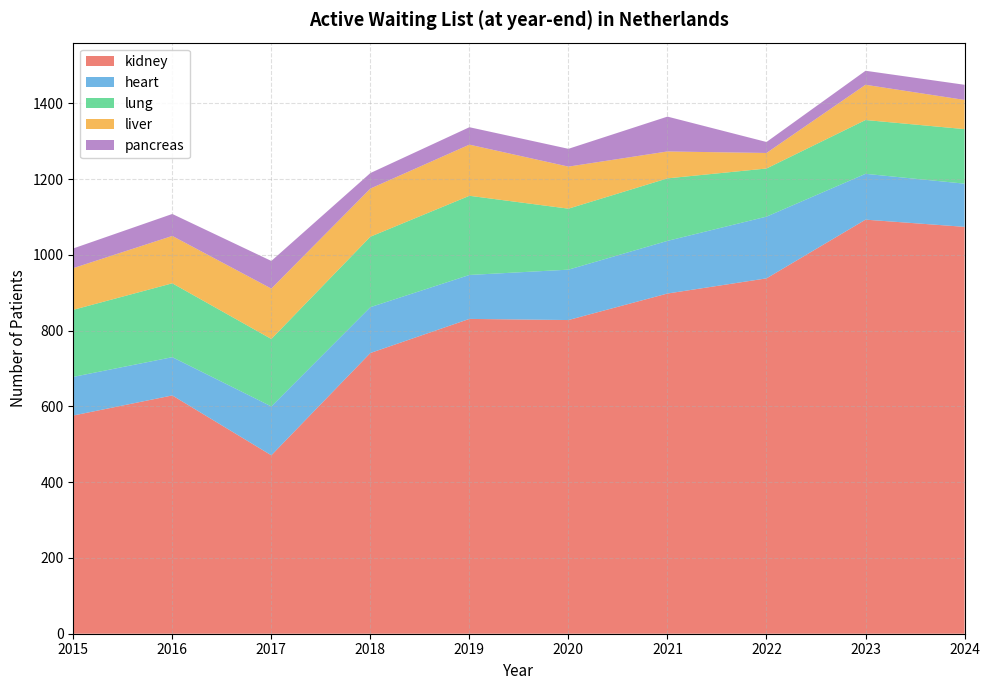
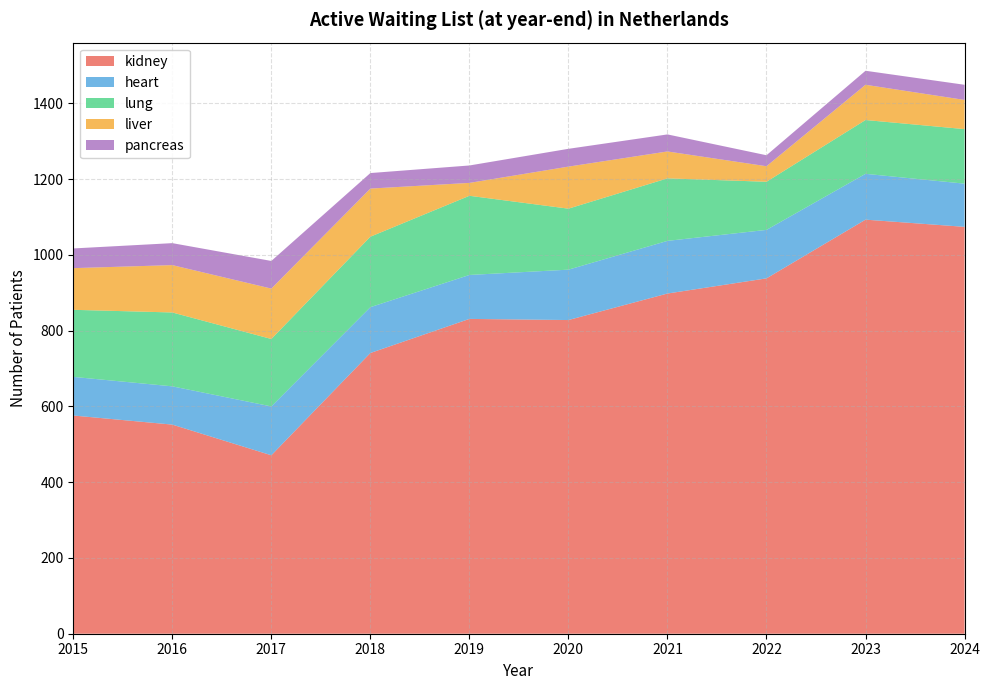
kidney, 2016: 630 -> 550
liver, 2019: 140 -> 30
pancreas, 2021: 90 -> 50
heart, 2022: 160 -> 130
